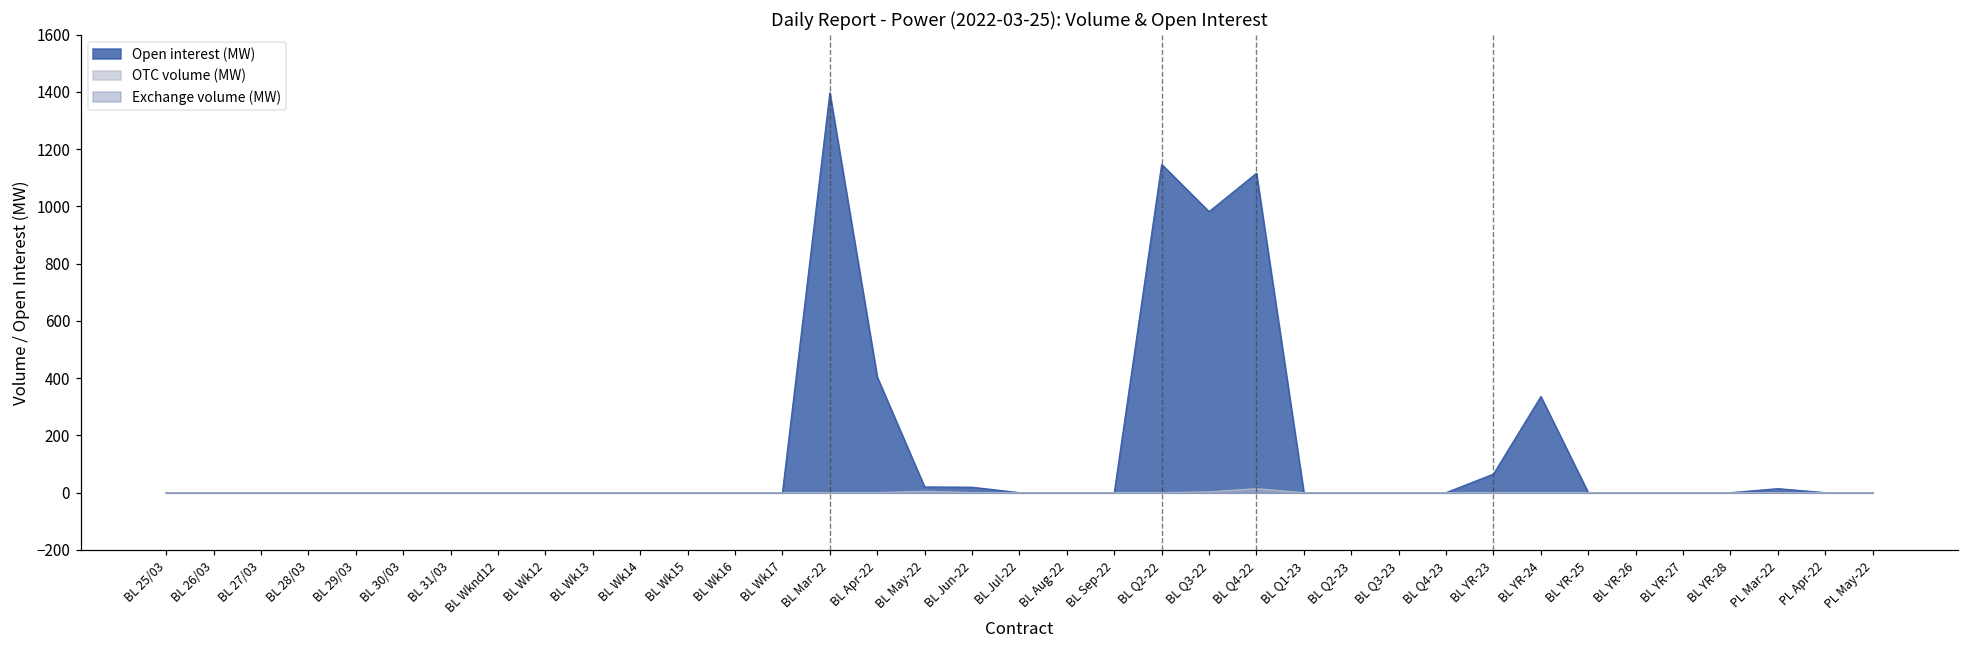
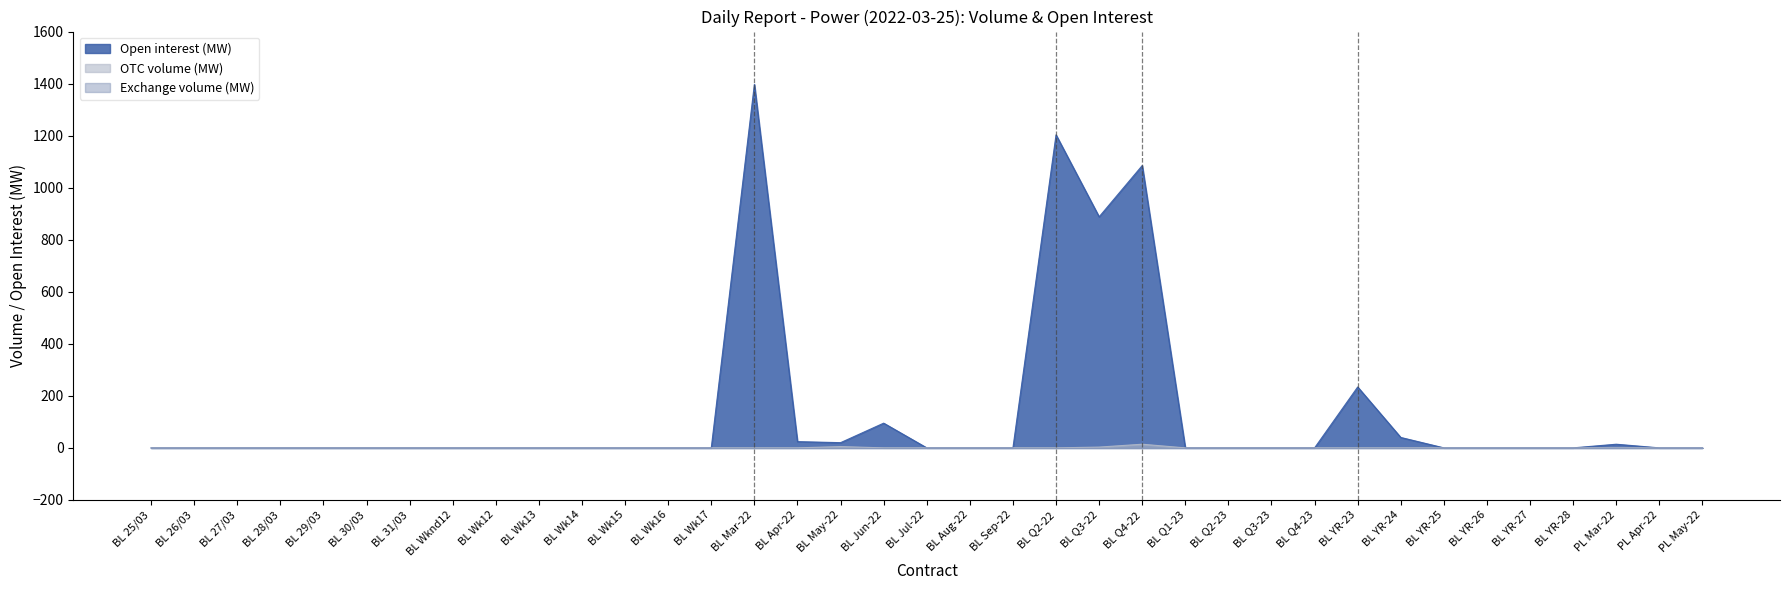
Open interest (MW), BL Apr-22: 400 -> 20
Open interest (MW), BL Jun-22: 20 -> 100
Open interest (MW), BL Q2-22: 1150 -> 1200
Open interest (MW), BL Q3-22: 980 -> 890
Open interest (MW), BL Q4-22: 1120 -> 1090
Open interest (MW), BL YR-23: 70 -> 230
Open interest (MW), BL YR-24: 340 -> 40
